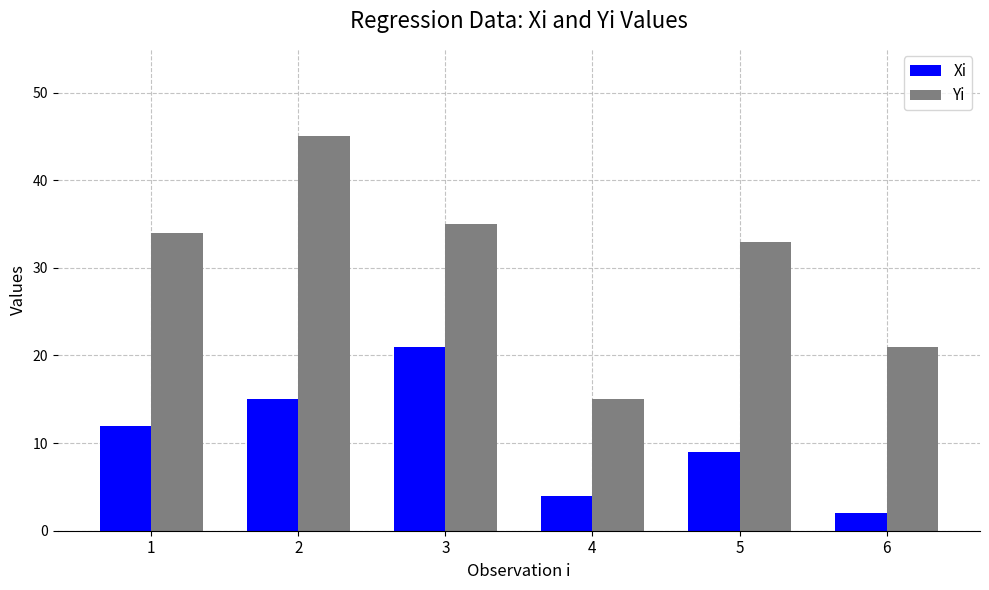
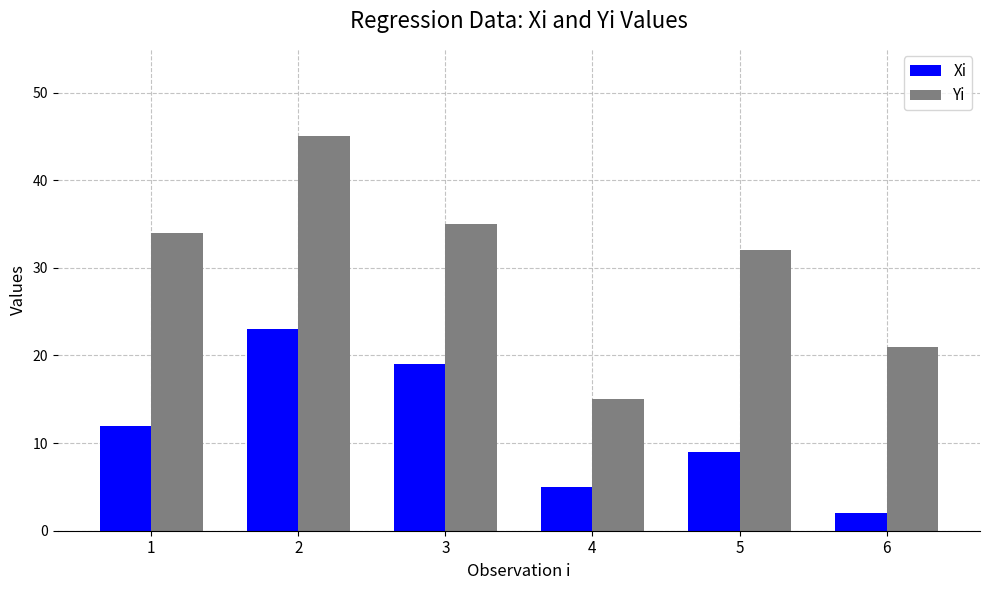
Xi, 2: 15 -> 23
Xi, 3: 21 -> 19
Xi, 4: 4 -> 5
Yi, 5: 33 -> 32
